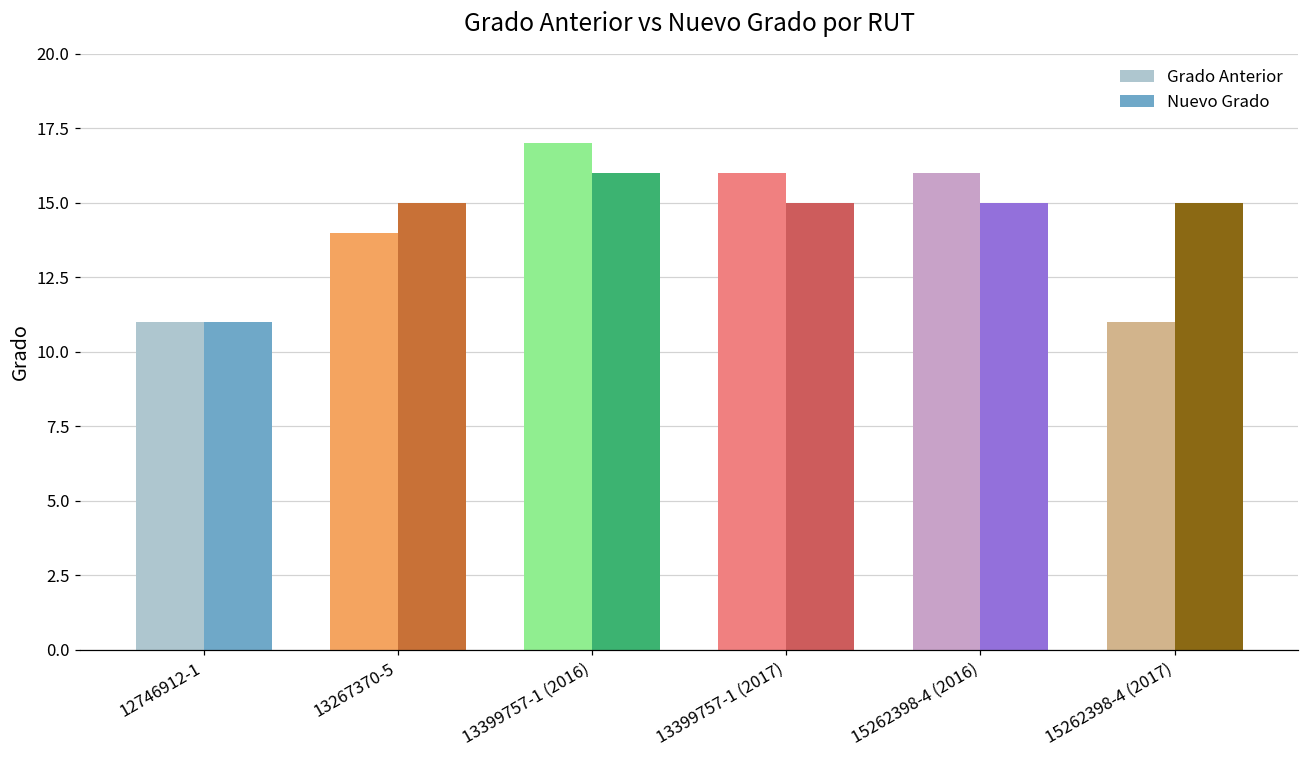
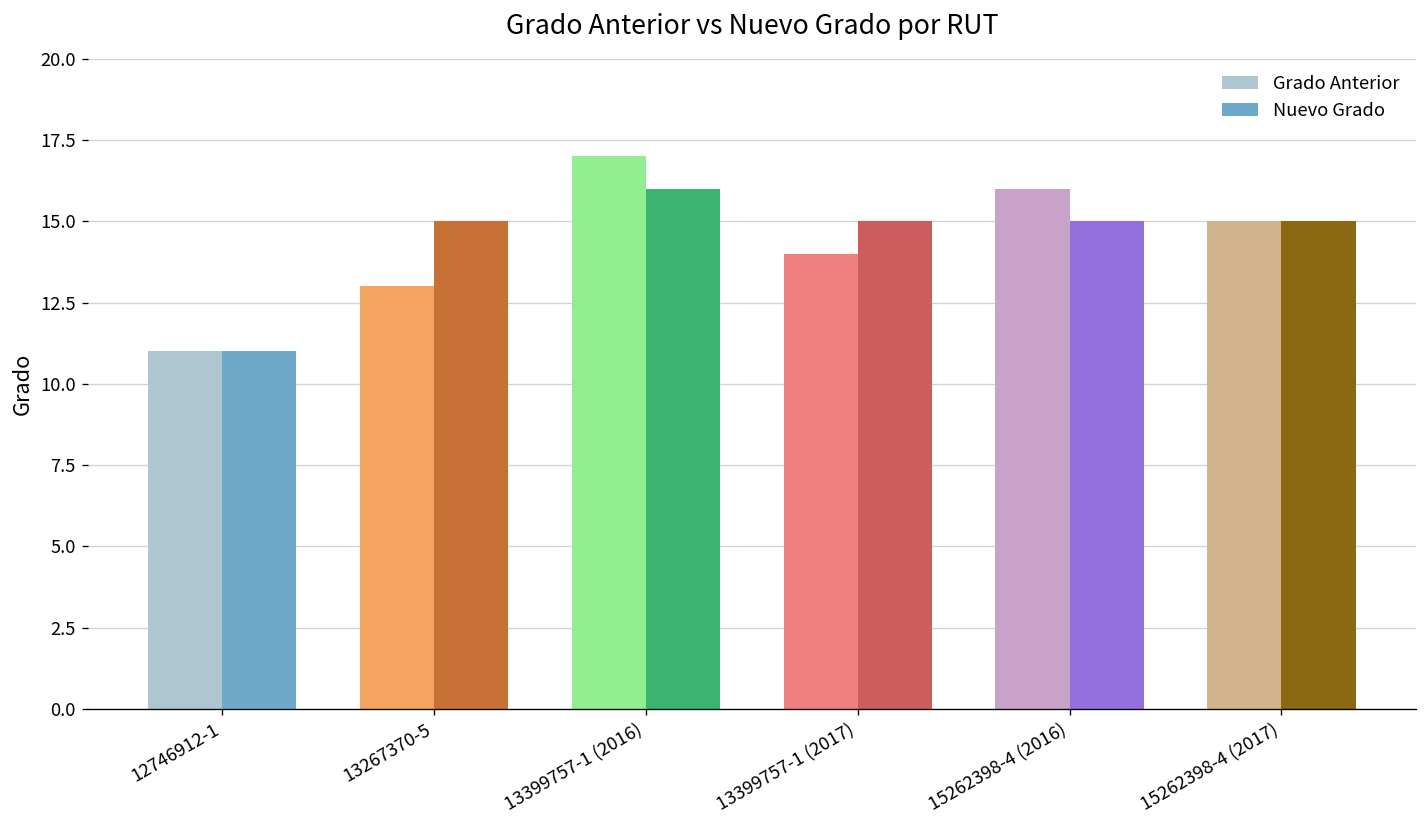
Grado Anterior, 13267370-5: 14 -> 13
Grado Anterior, 13399757-1 (2017): 16 -> 14
Grado Anterior, 15262398-4 (2017): 11 -> 15
